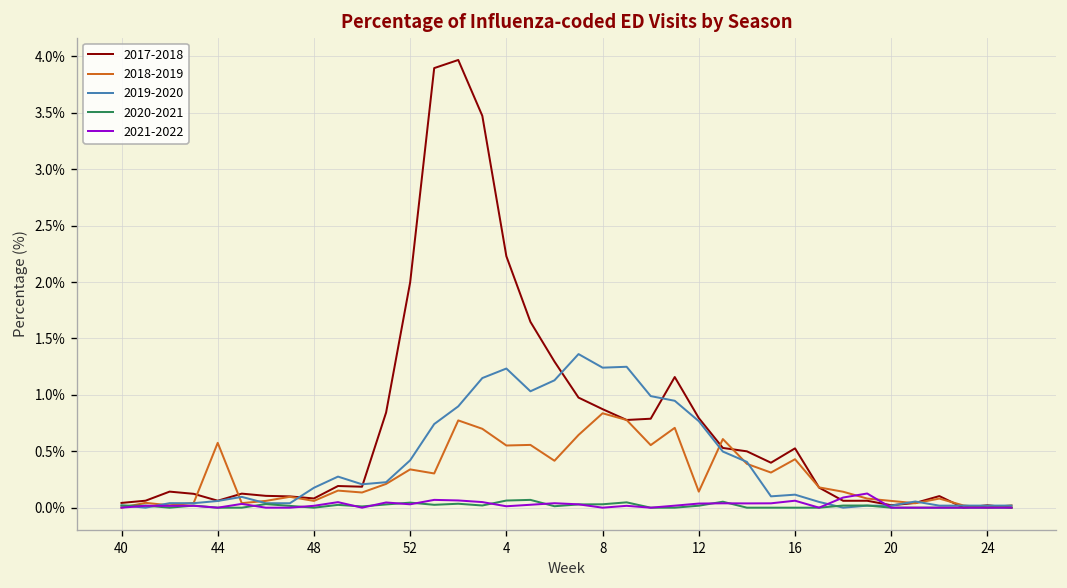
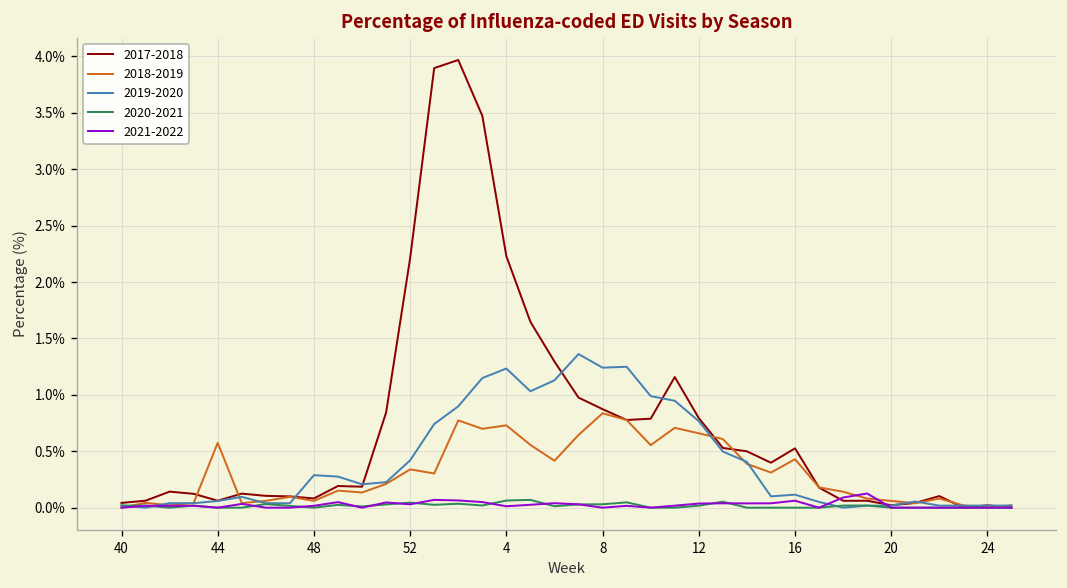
2019-2020, 48: 0.2% -> 0.3%
2017-2018, 52: 2.0% -> 2.2%
2018-2019, 4: 0.6% -> 0.7%
2018-2019, 12: 0.1% -> 0.7%
